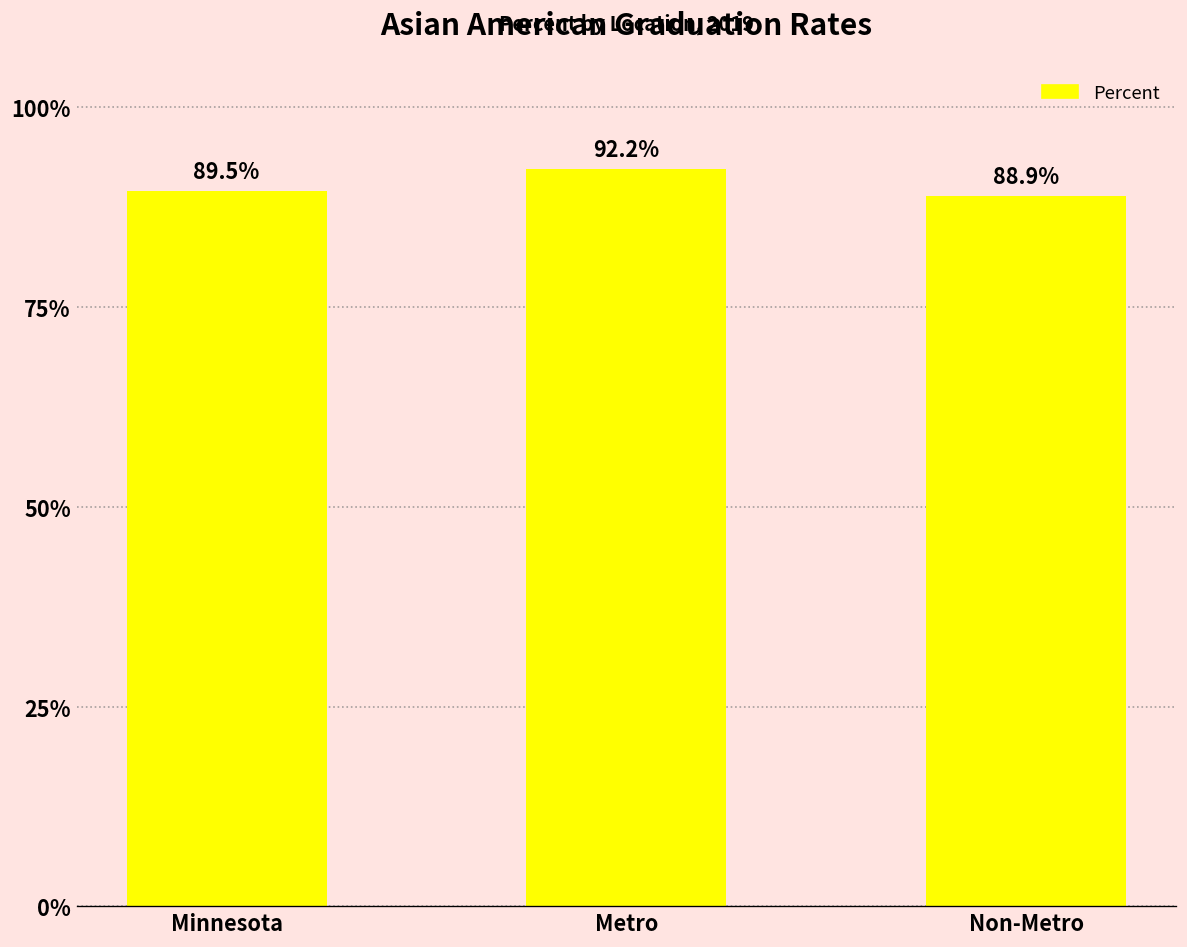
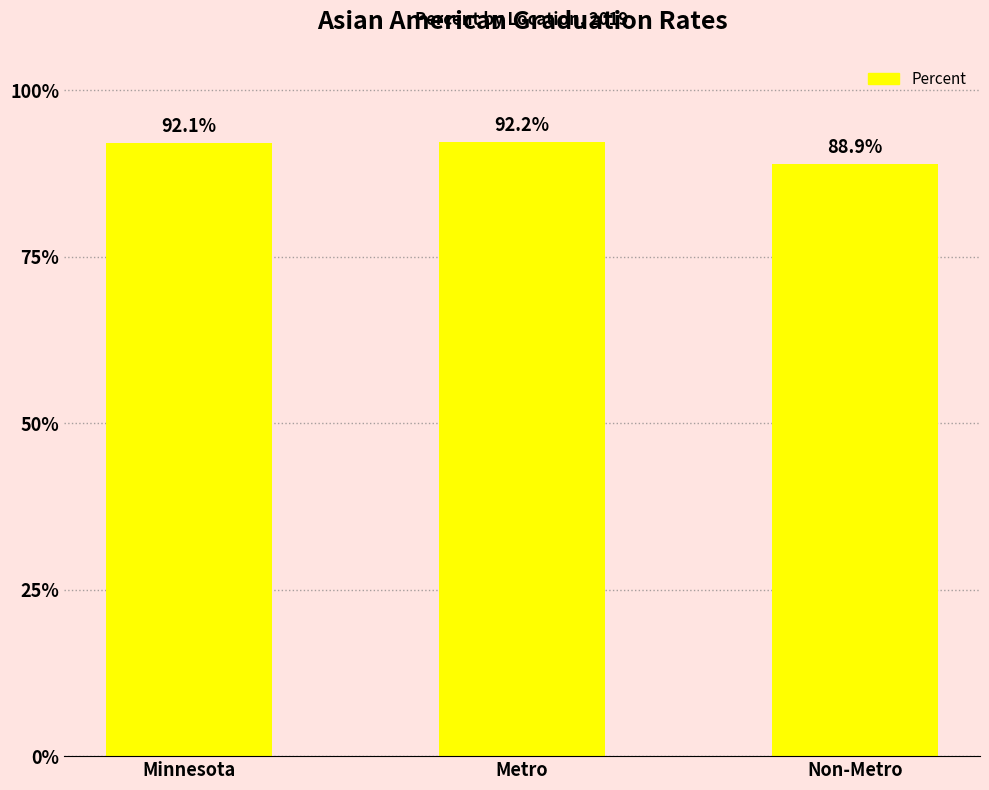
Minnesota: 89.5% -> 92.1%
